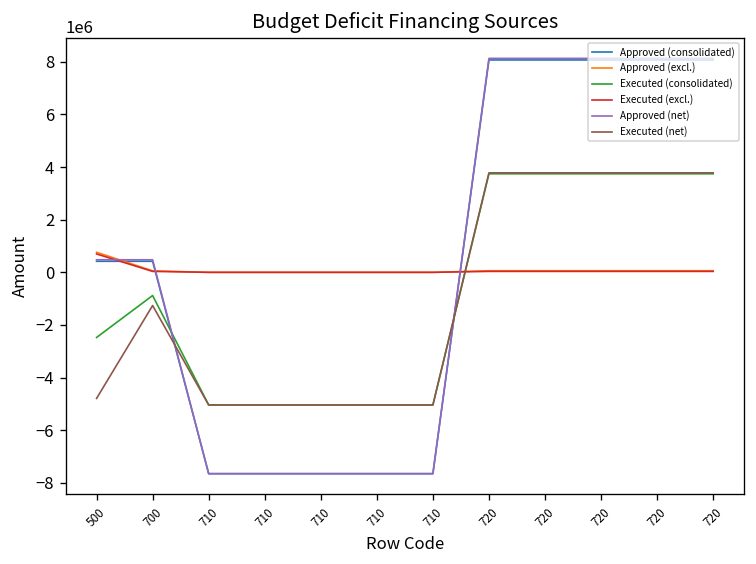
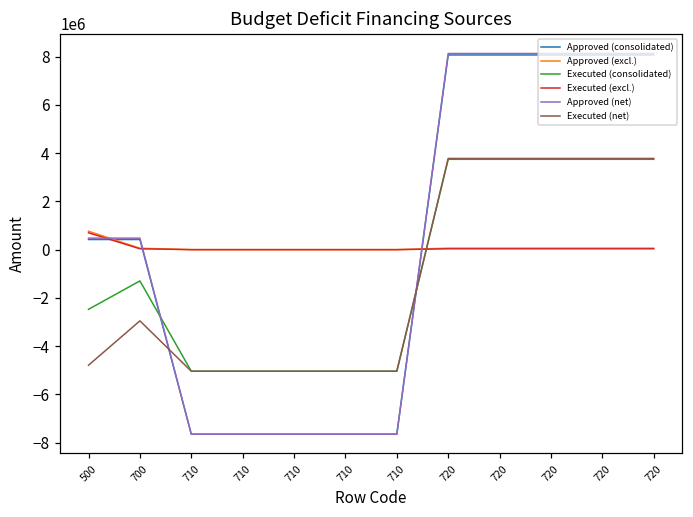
Executed (consolidated), 700: -900000 -> -1300000
Executed (net), 700: -1300000 -> -3000000
